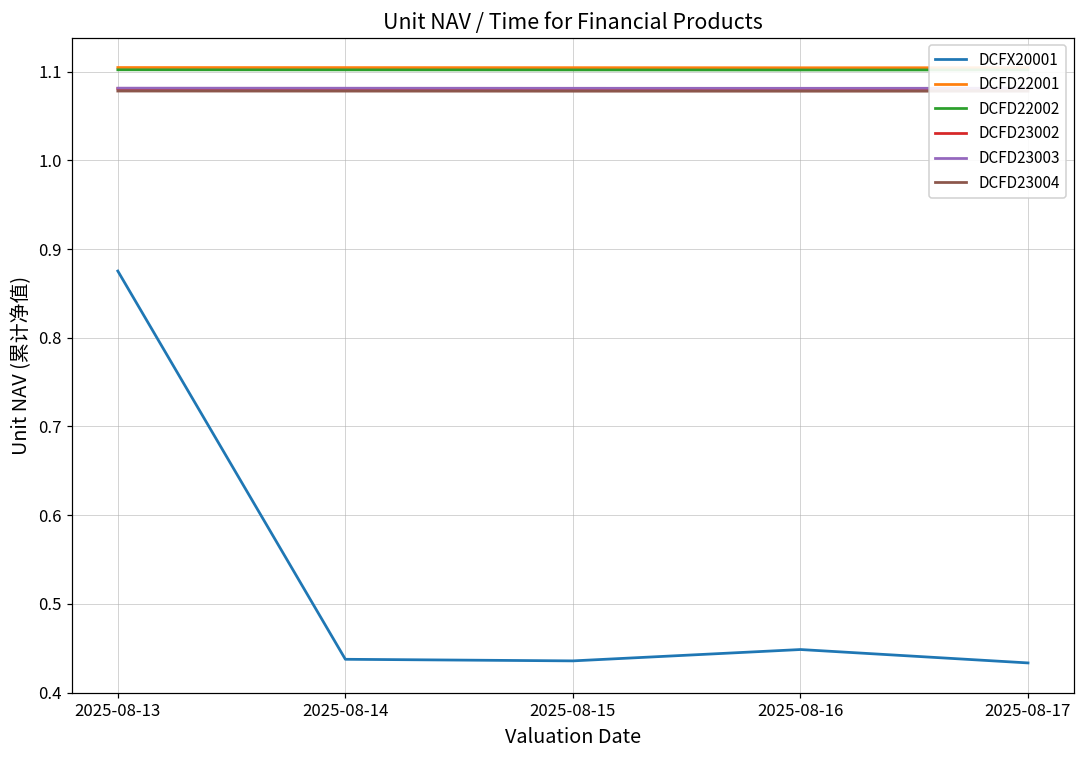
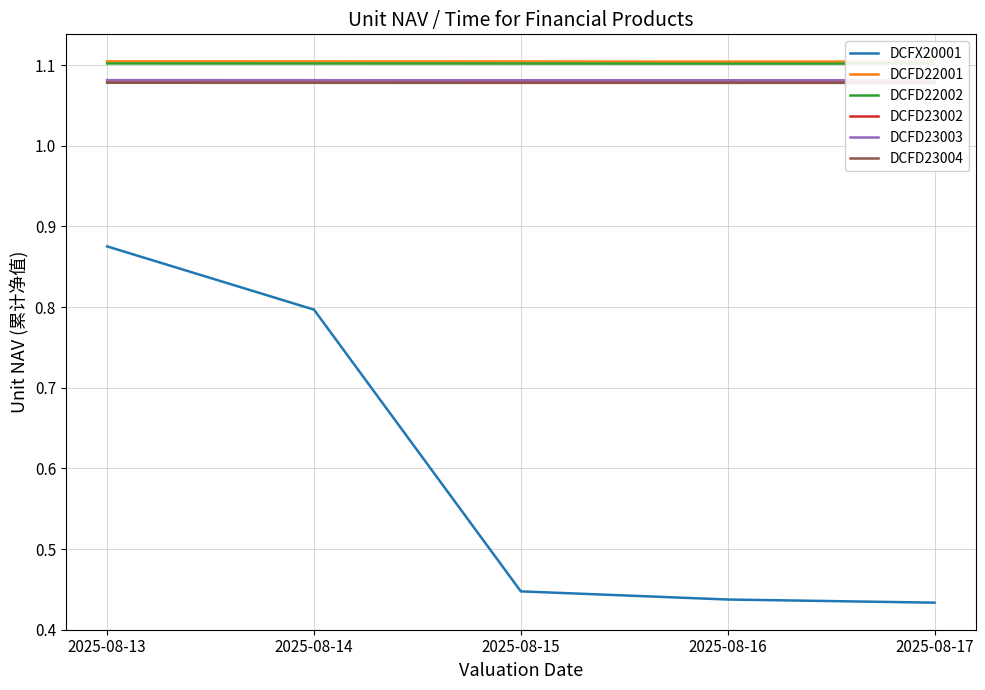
DCFX20001, 2025-08-14: 0.44 -> 0.80
DCFX20001, 2025-08-15: 0.44 -> 0.45
DCFX20001, 2025-08-16: 0.45 -> 0.44
